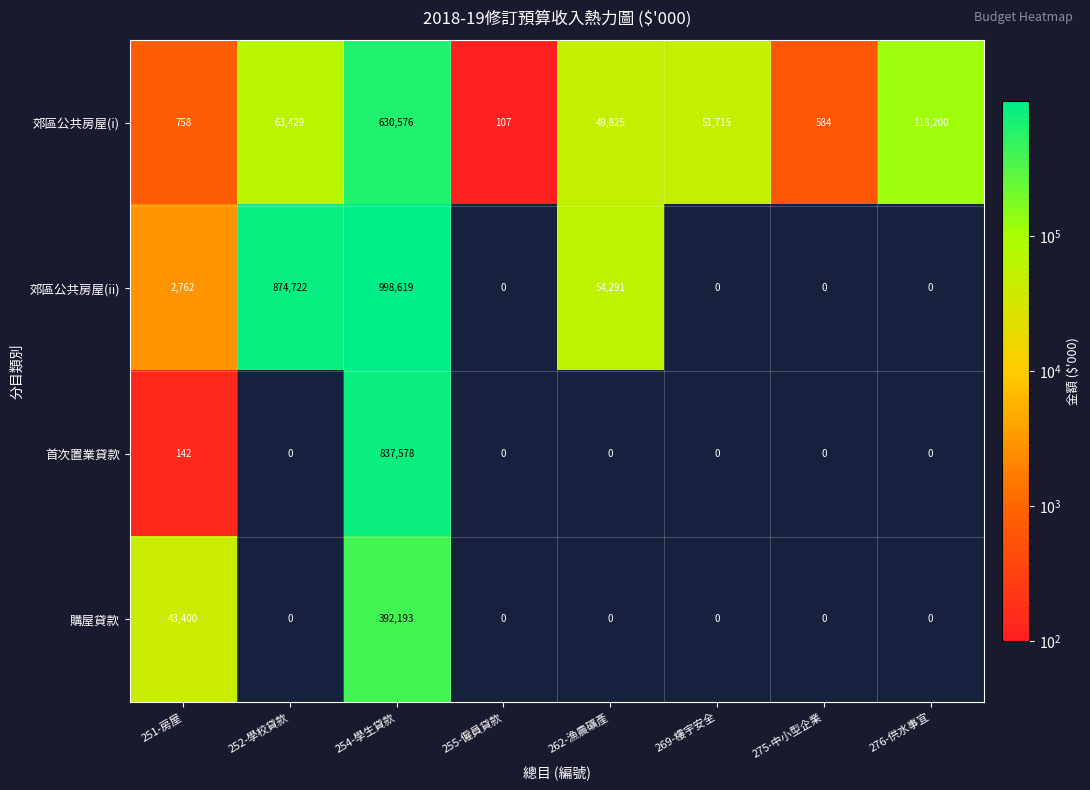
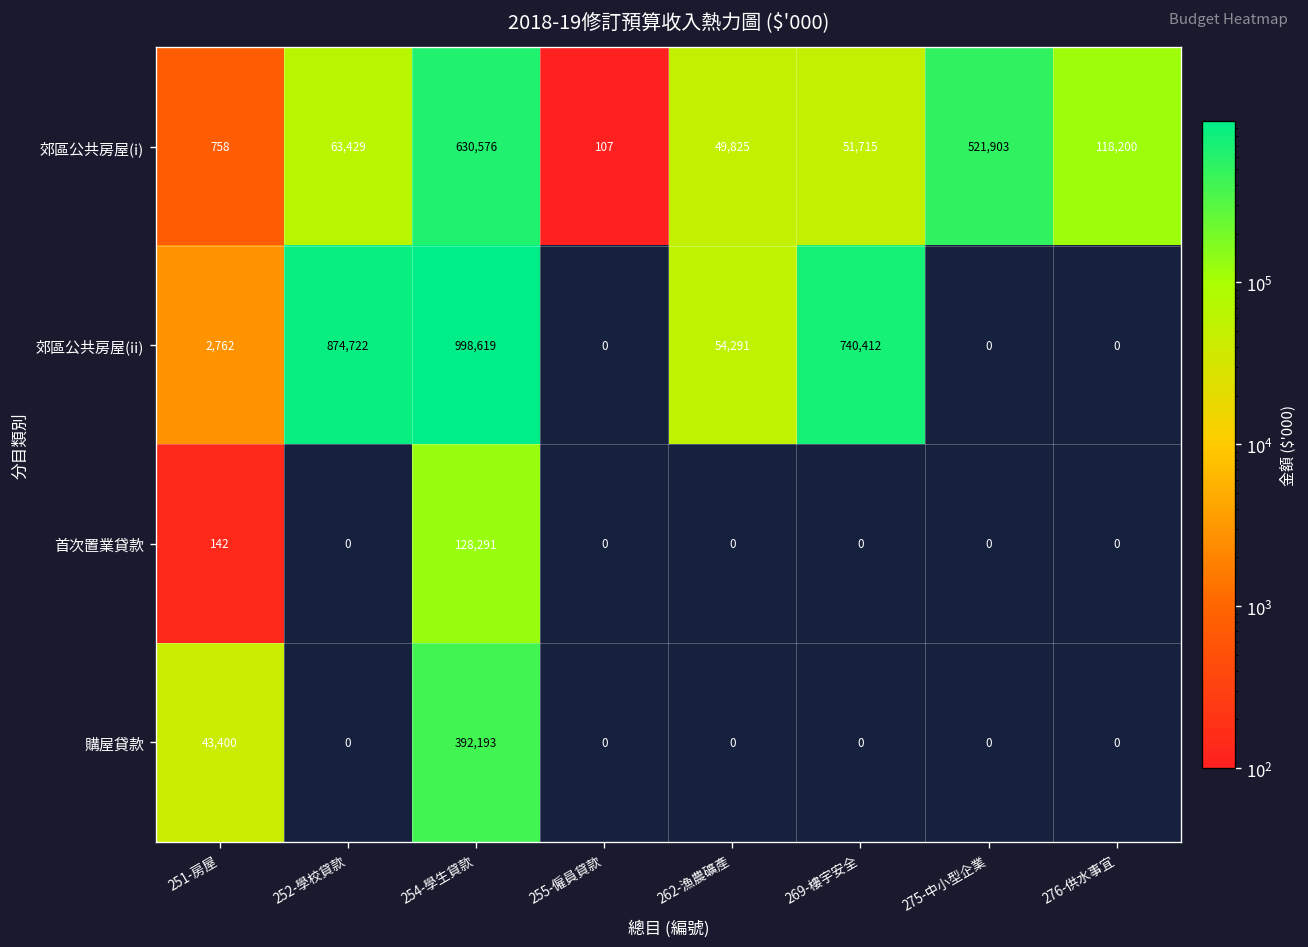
郊區公共房屋(i), 275-中小型企業: 584 -> 521,903
郊區公共房屋(ii), 269-樓宇安全: 0 -> 740,412
首次置業貸款, 254-學生貸款: 837,578 -> 128,291
